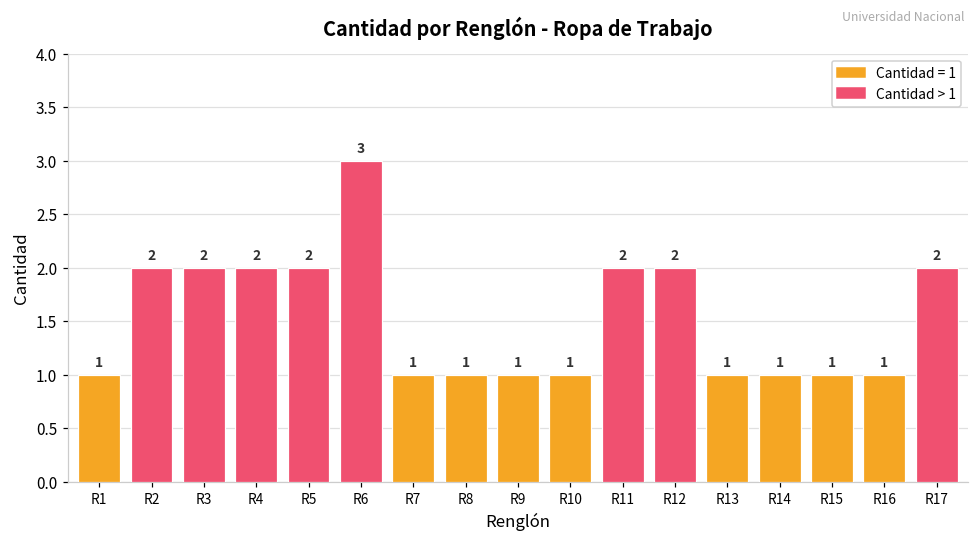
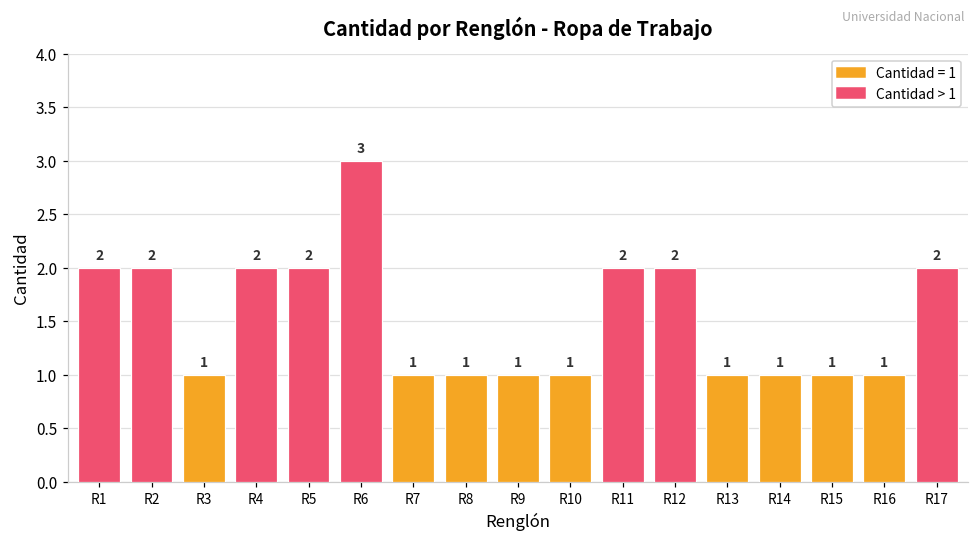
R1: 1 -> 2
R3: 2 -> 1
